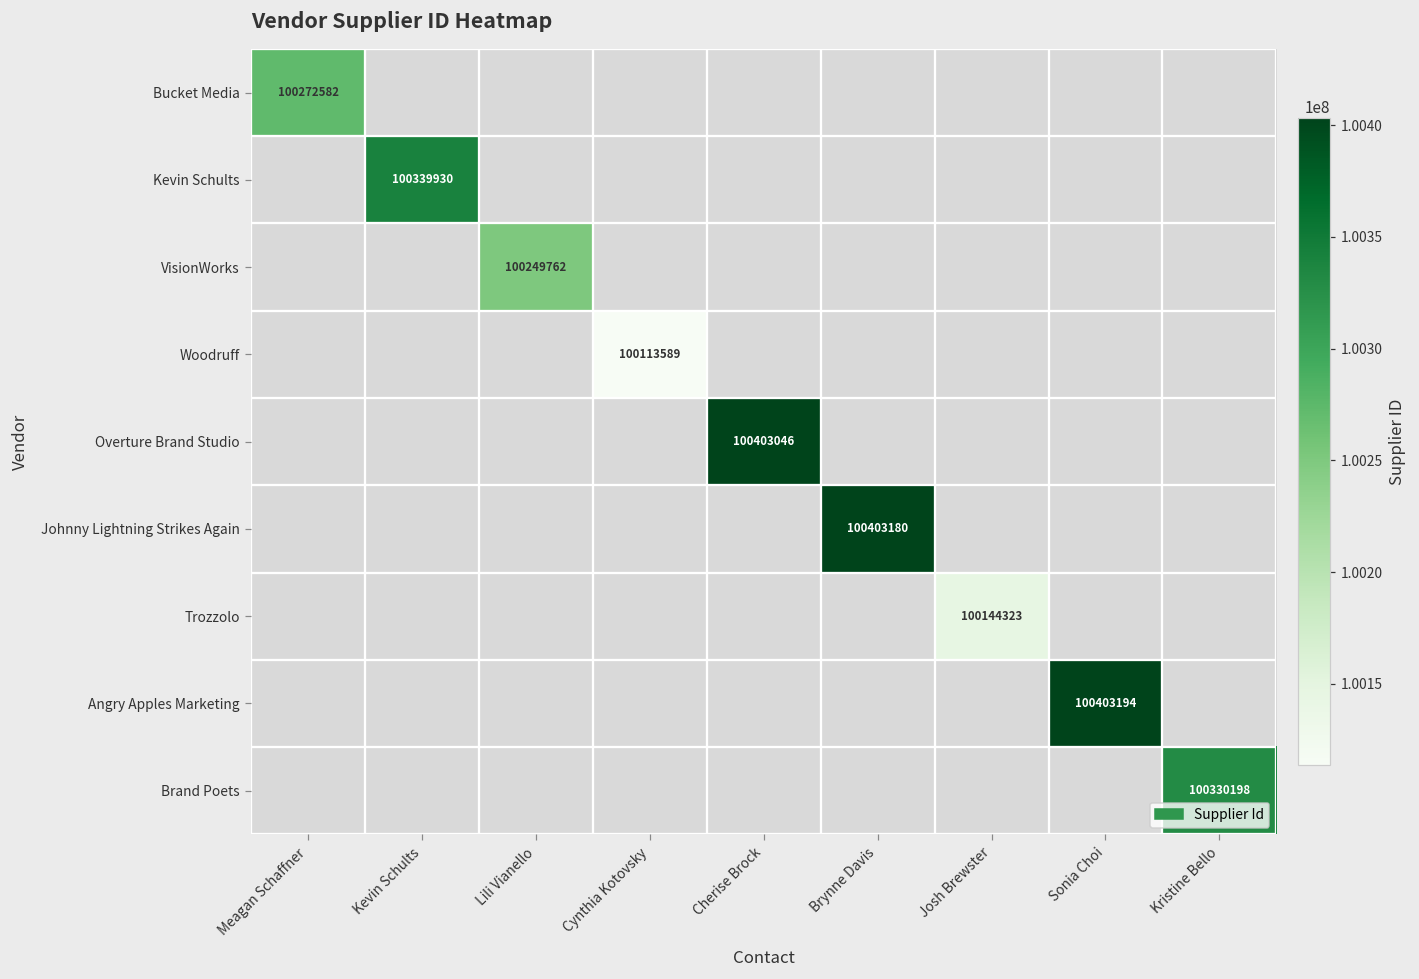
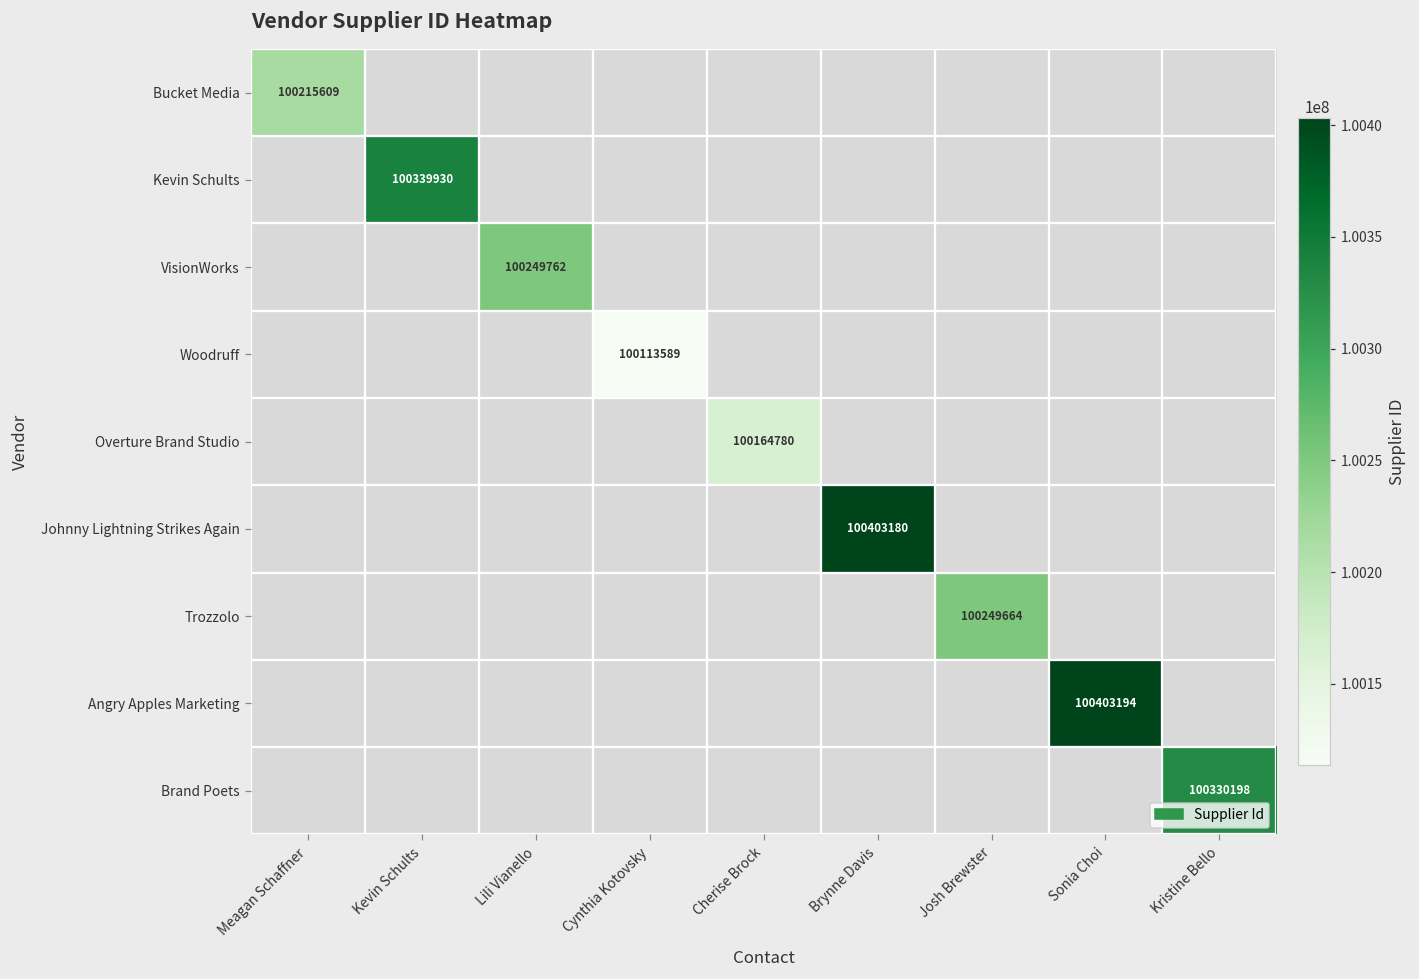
Bucket Media, Meagan Schaffner: 100272582 -> 100215609
Overture Brand Studio, Cherise Brock: 100403046 -> 100164780
Trozzolo, Josh Brewster: 100144323 -> 100249664
